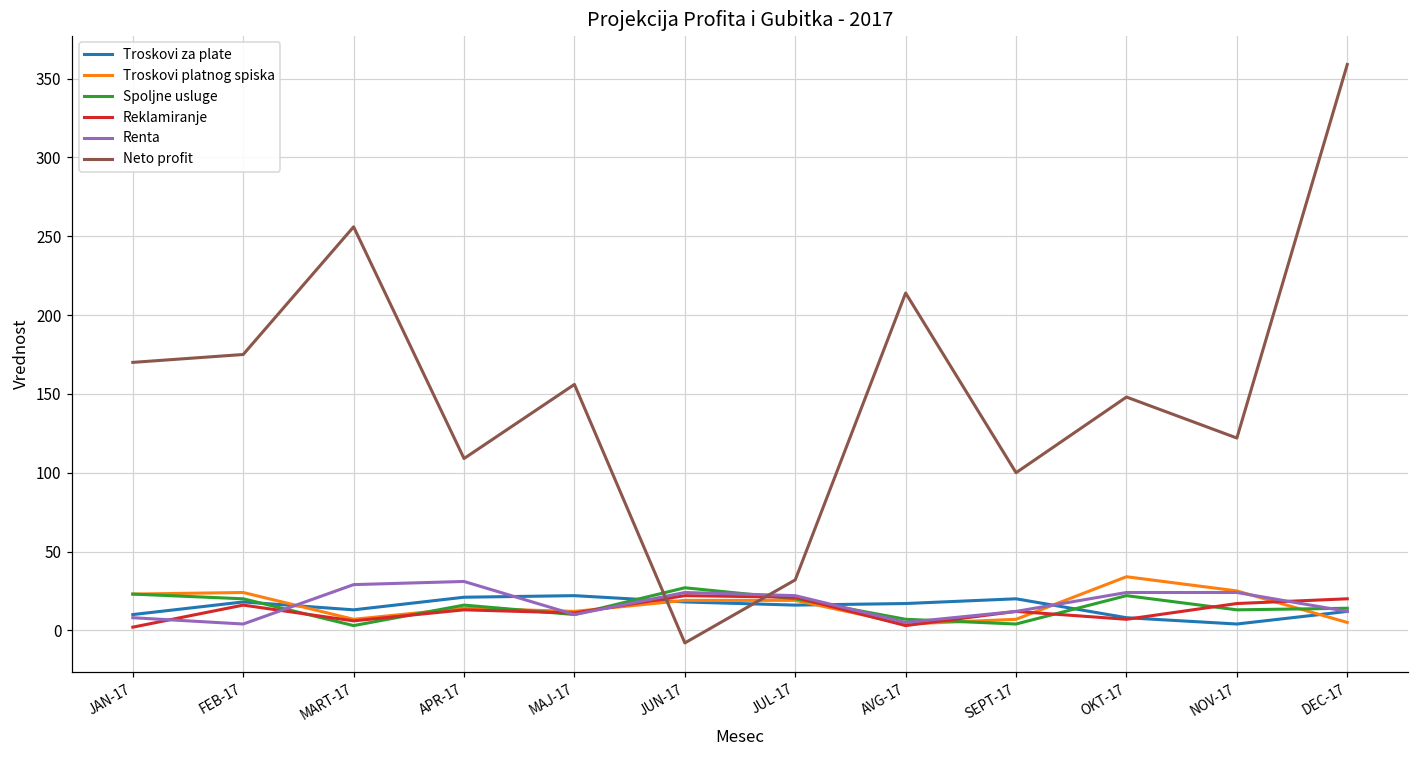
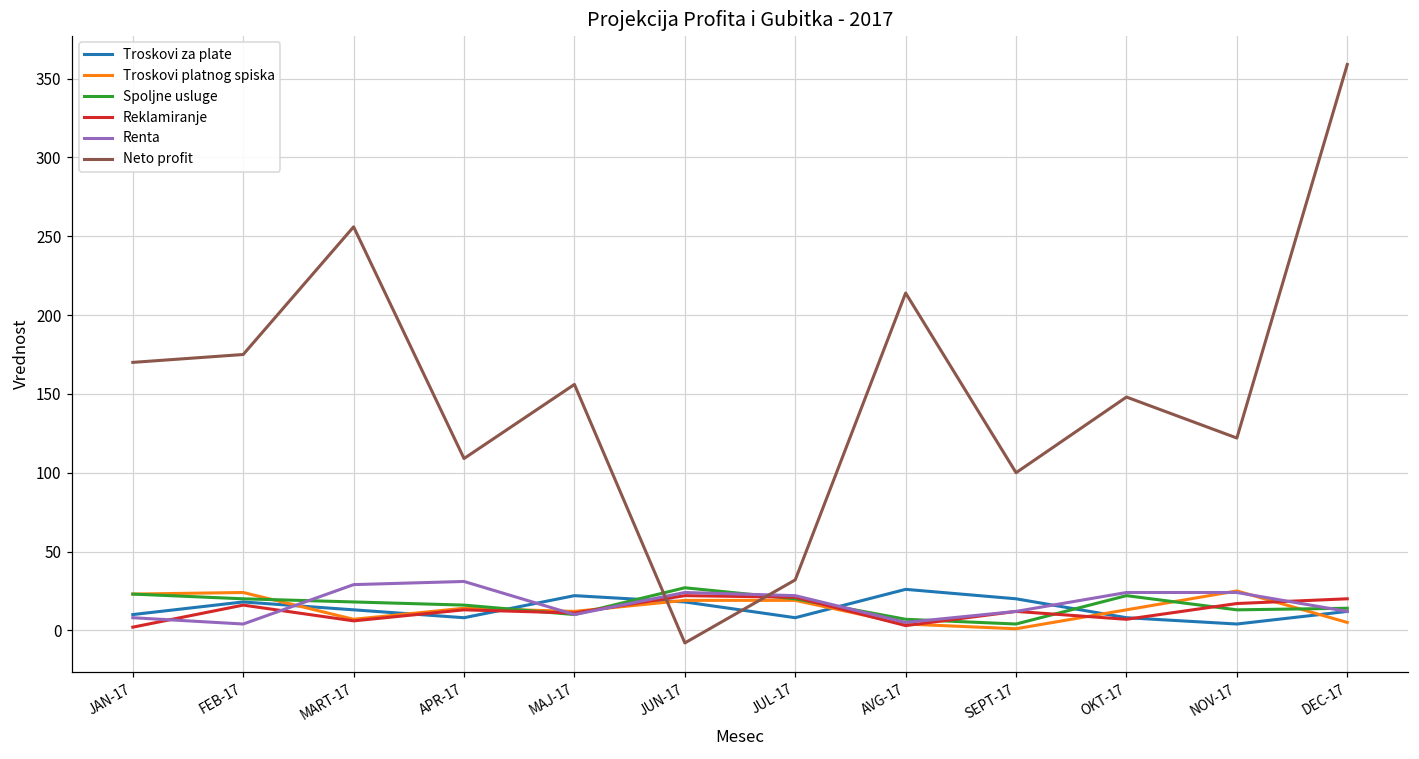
Spoljne usluge, MART-17: 3 -> 18
Troskovi za plate, APR-17: 21 -> 8
Troskovi za plate, JUL-17: 16 -> 8
Troskovi za plate, AVG-17: 17 -> 26
Troskovi platnog spiska, SEPT-17: 7 -> 1
Troskovi platnog spiska, OKT-17: 34 -> 13
